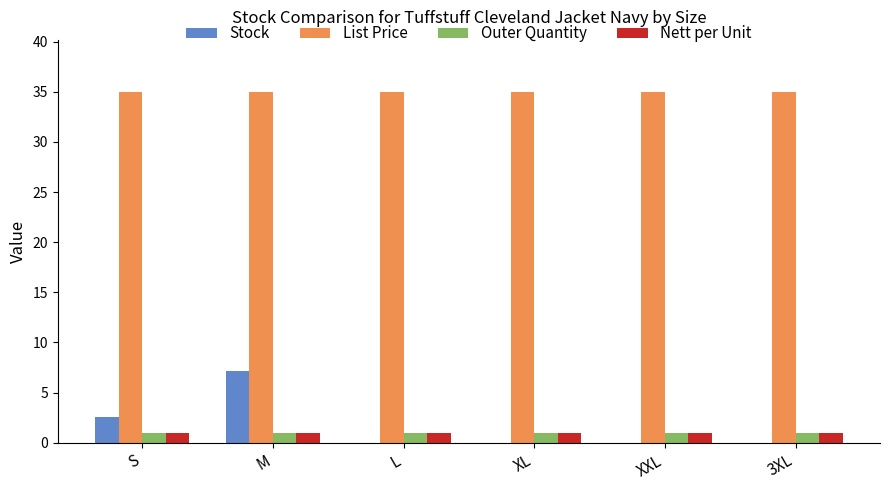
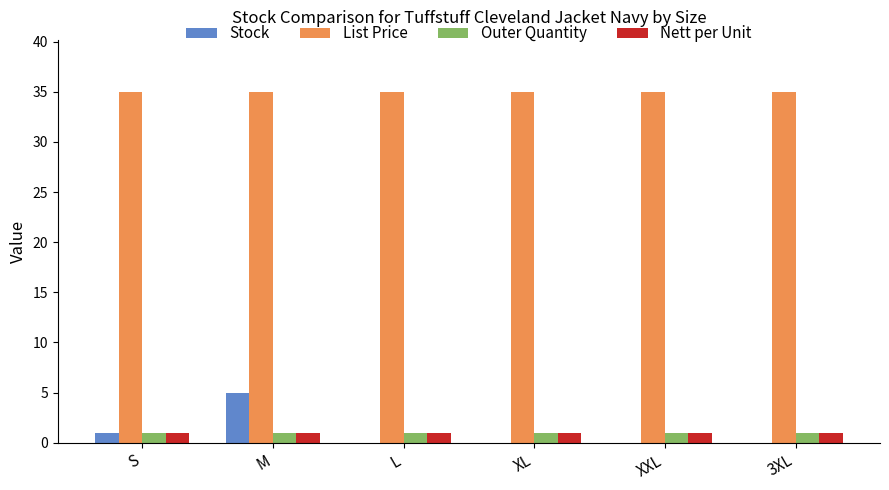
Stock, S: 2.6 -> 1.0
Stock, M: 7.1 -> 5.0
